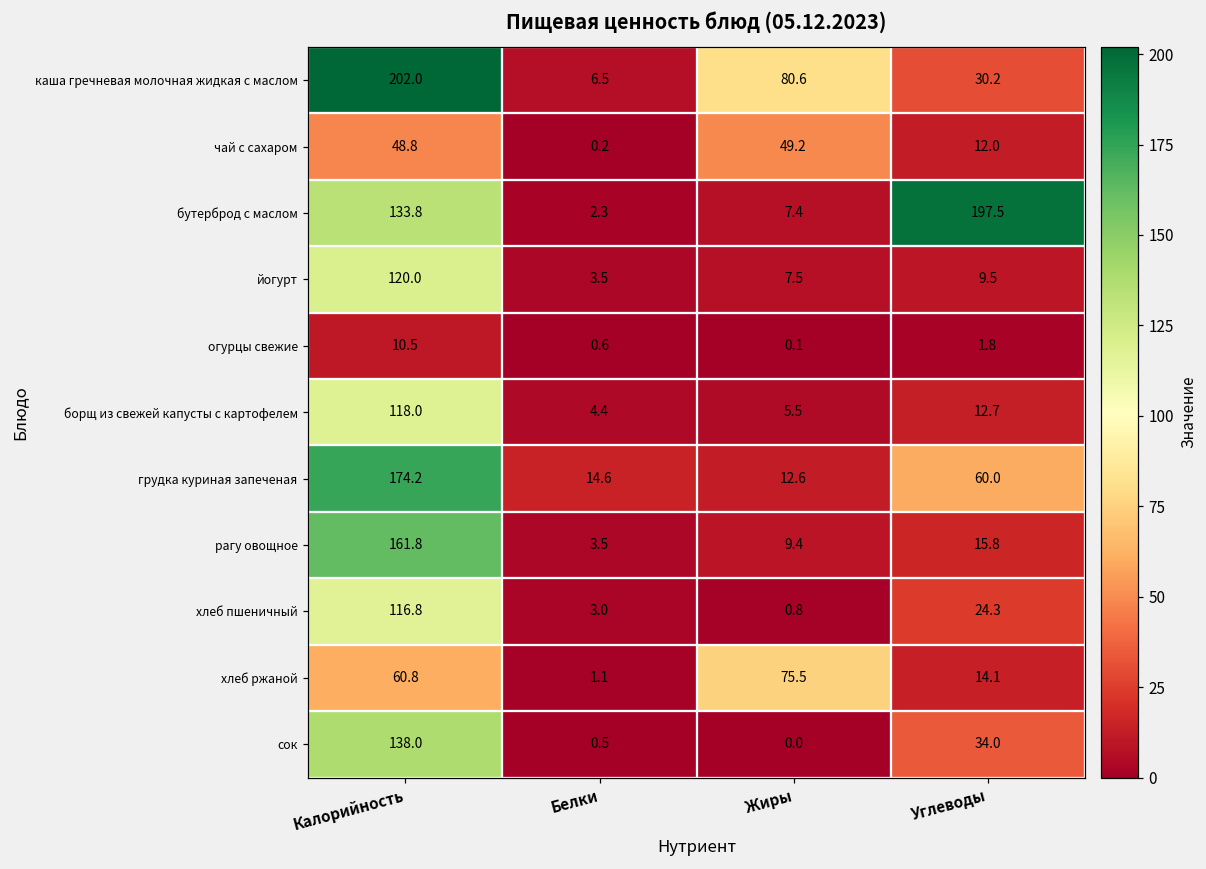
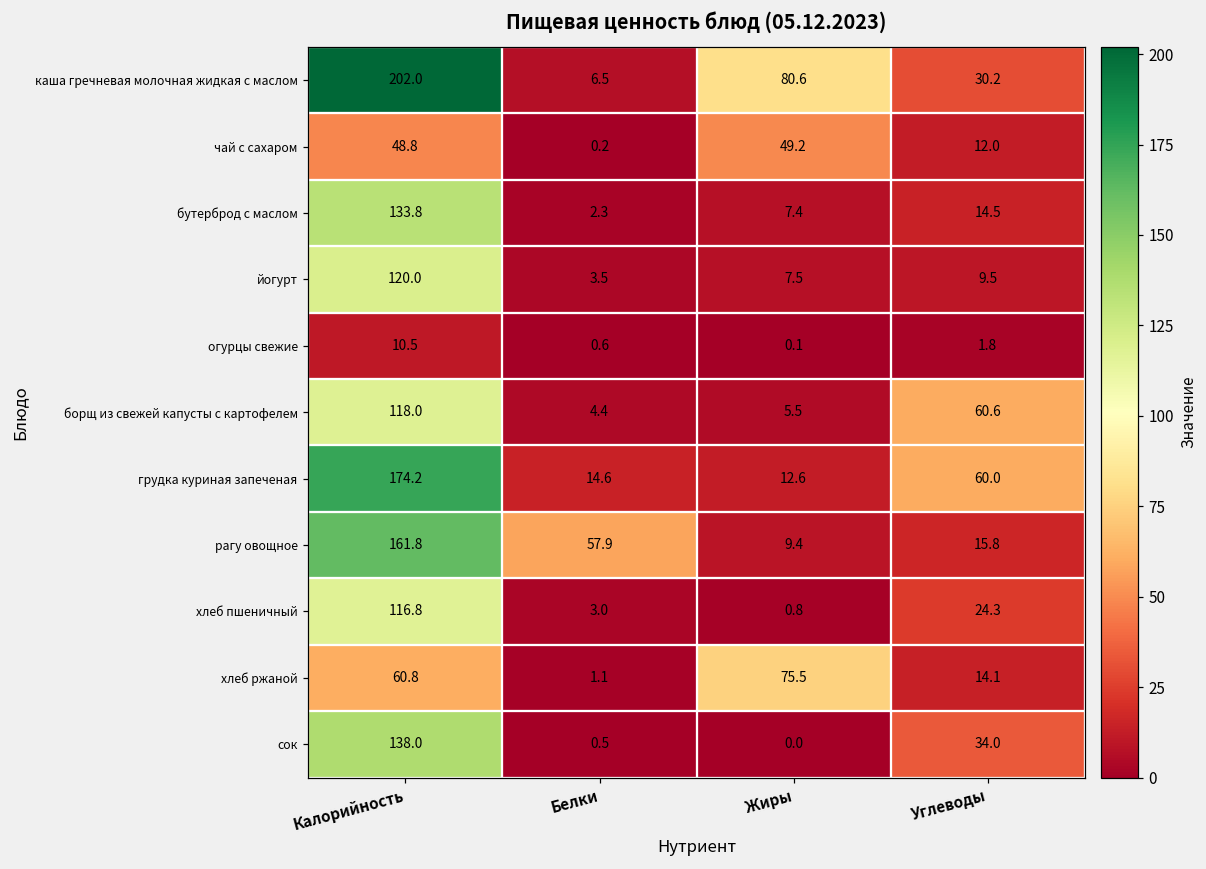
бутерброд с маслом, Углеводы: 197.5 -> 14.5
борщ из свежей капусты с картофелем, Углеводы: 12.7 -> 60.6
рагу овощное, Белки: 3.5 -> 57.9
